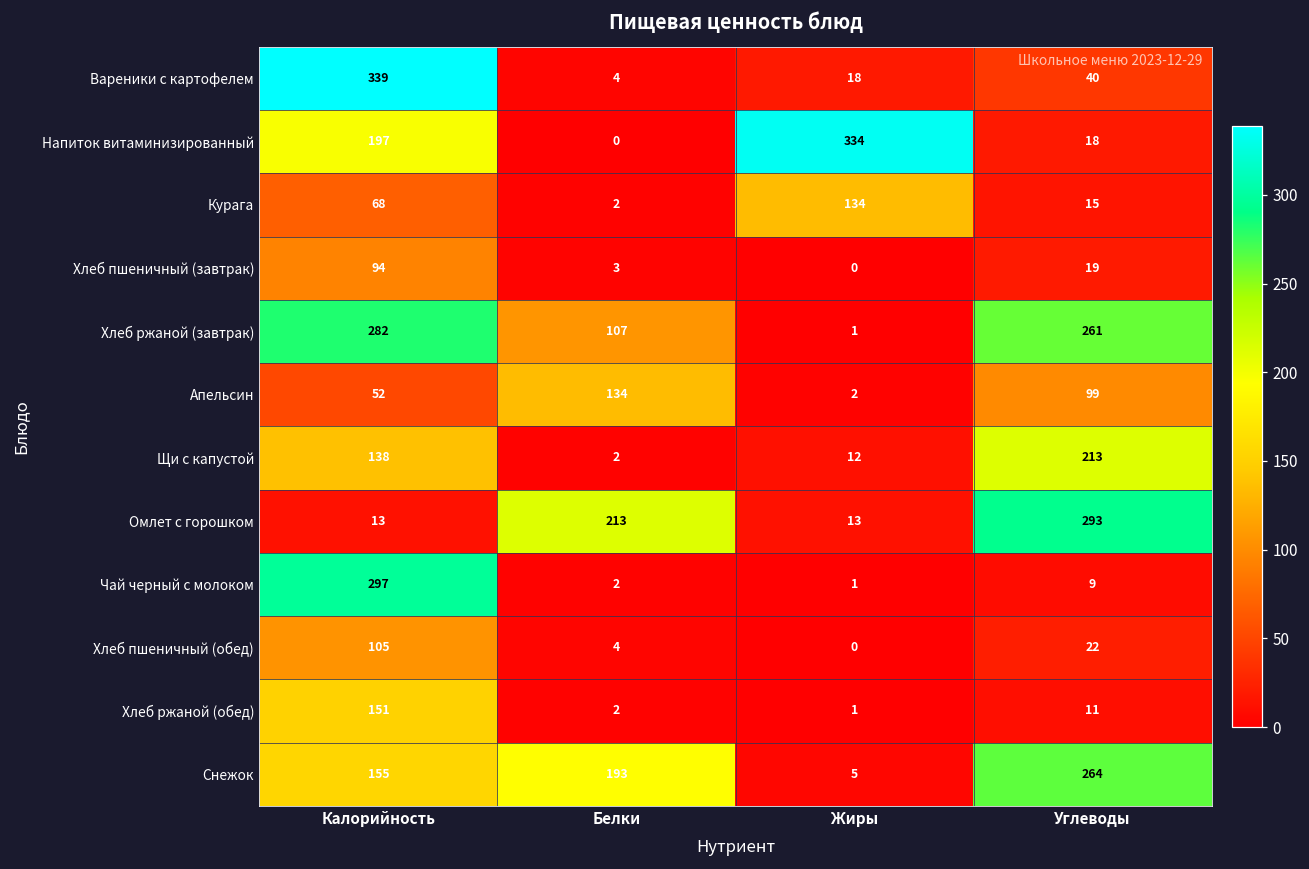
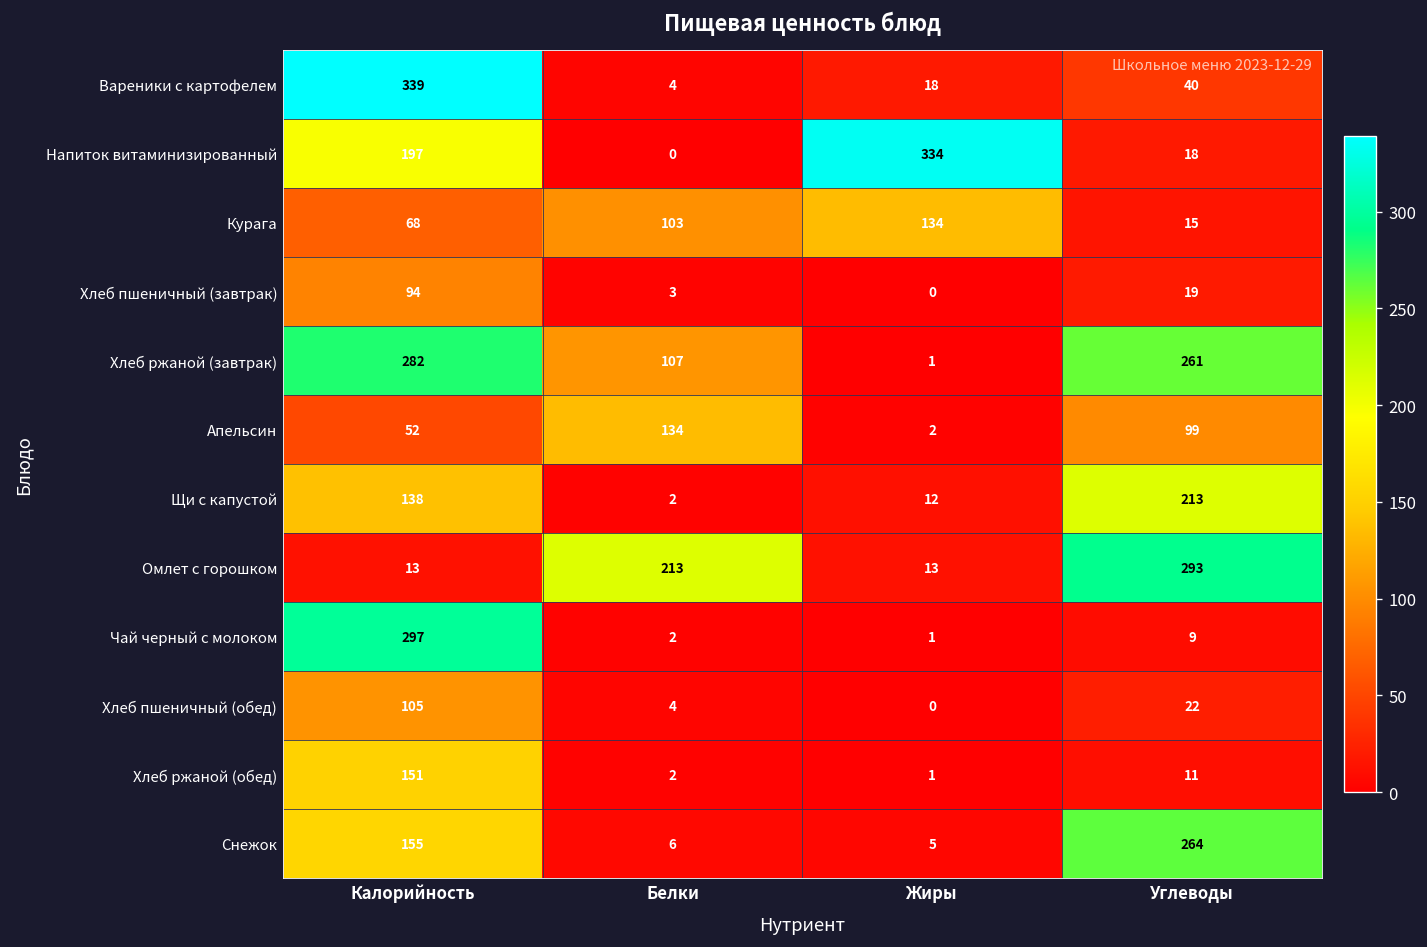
Курага, Белки: 2 -> 103
Снежок, Белки: 193 -> 6
